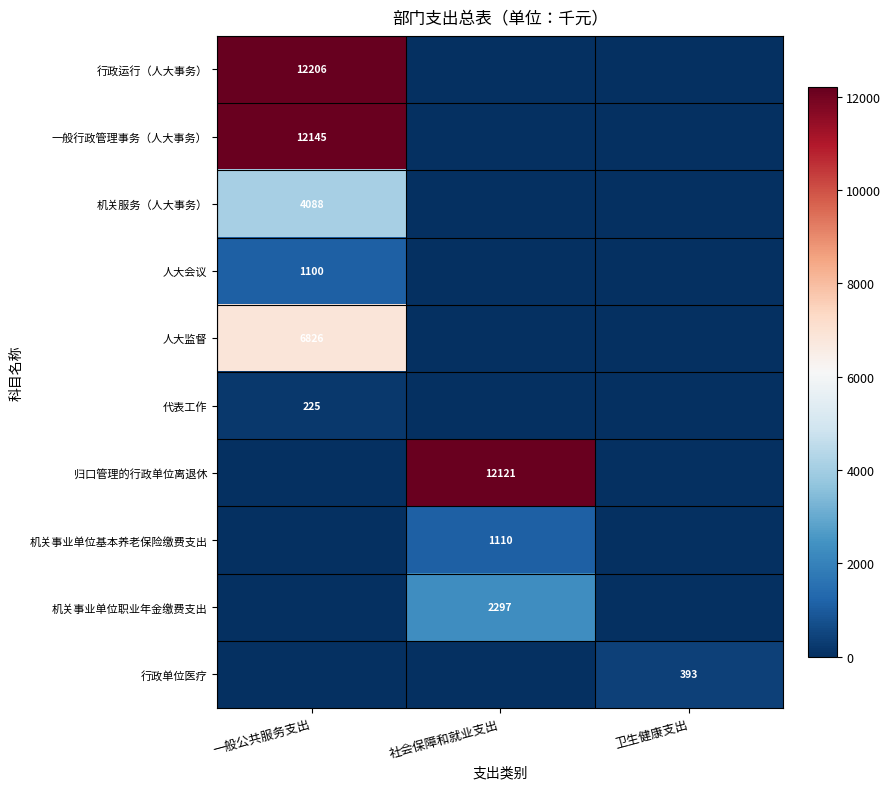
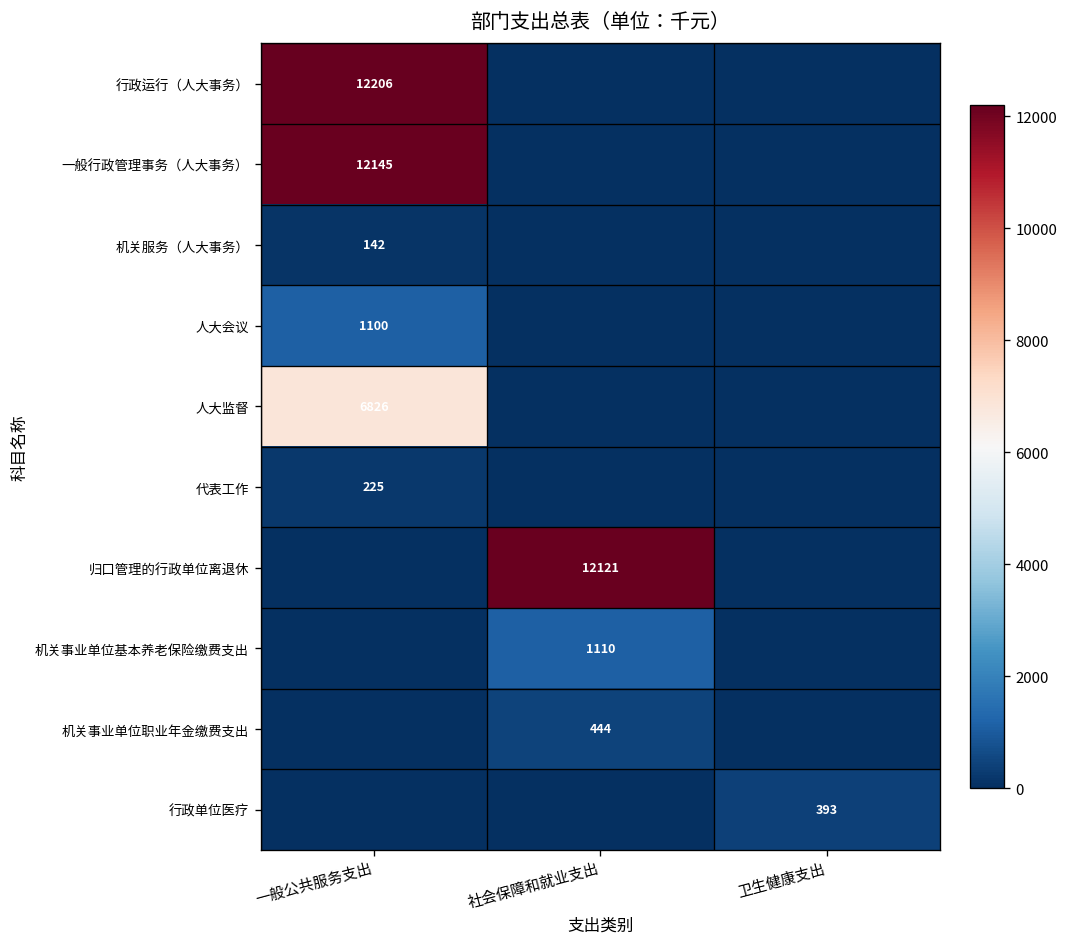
机关服务（人大事务）, 一般公共服务支出: 4088 -> 142
机关事业单位职业年金缴费支出, 社会保障和就业支出: 2297 -> 444
